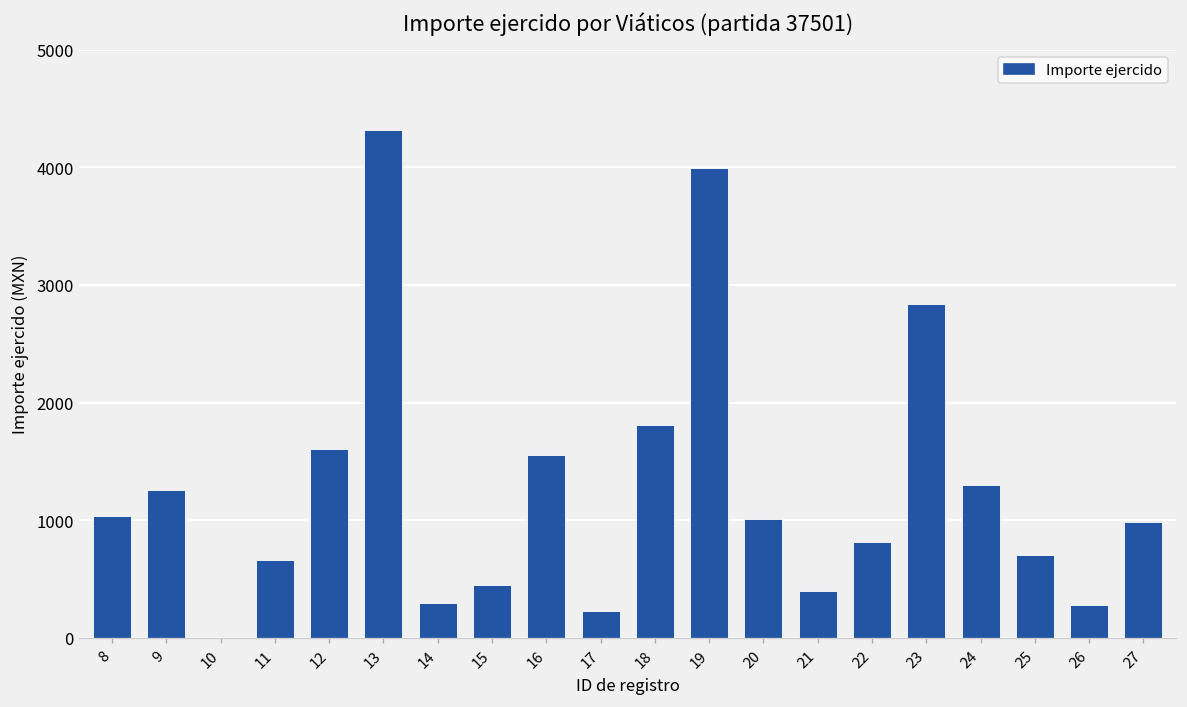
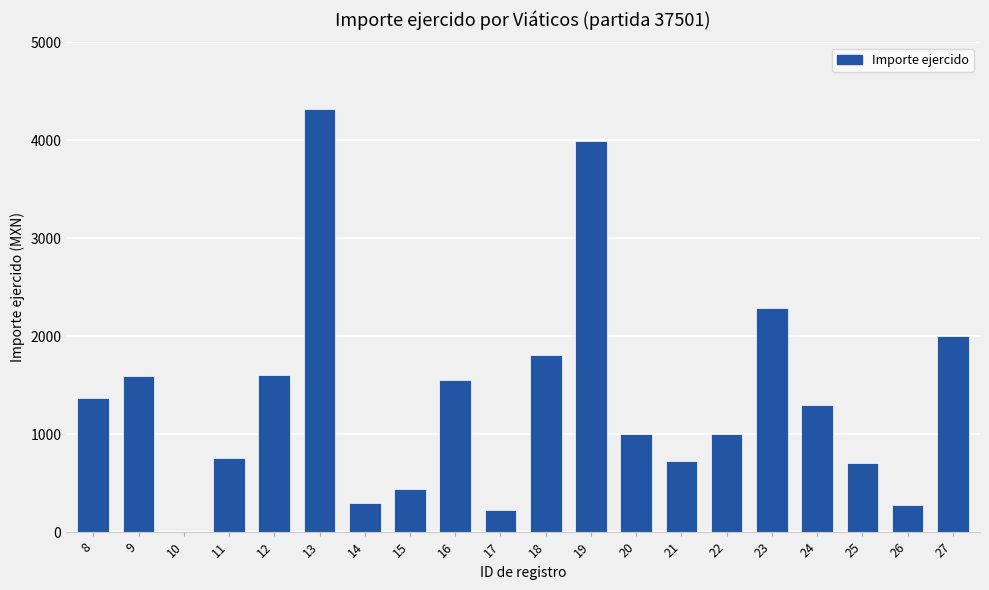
8: 1000 -> 1400
9: 1300 -> 1600
11: 700 -> 800
21: 400 -> 700
22: 800 -> 1000
23: 2800 -> 2300
27: 1000 -> 2000
